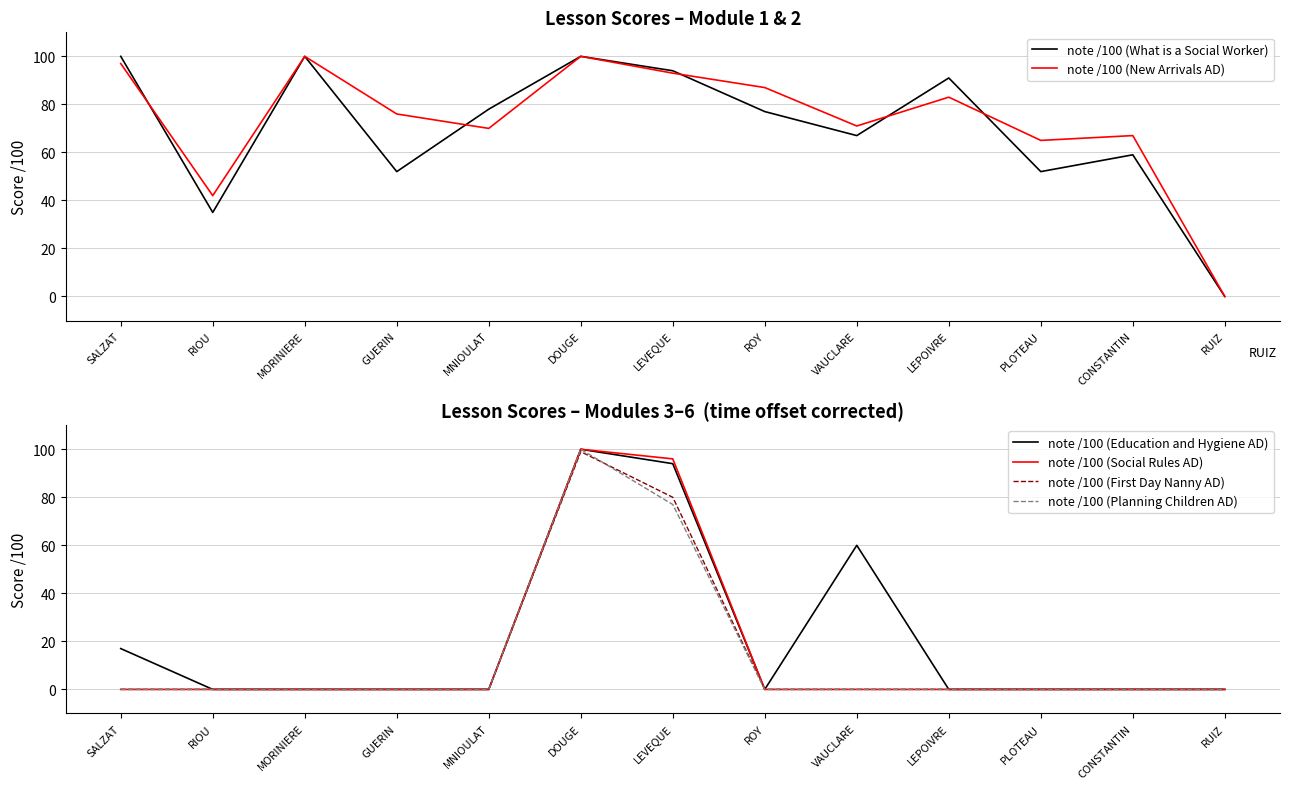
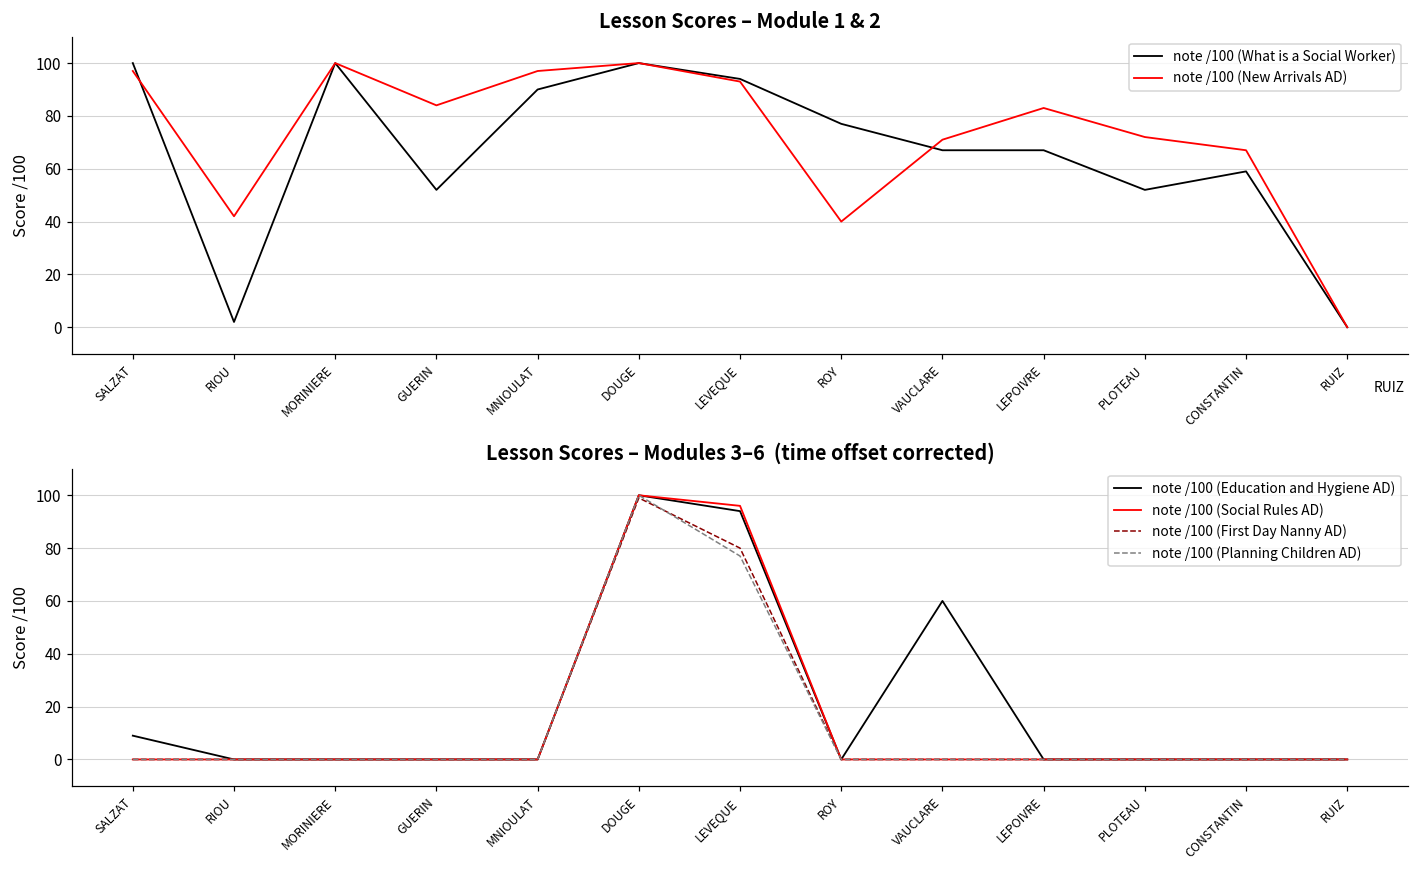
Lesson Scores – Module 1 & 2, note /100 (What is a Social Worker), RIOU: 35 -> 2
Lesson Scores – Module 1 & 2, note /100 (New Arrivals AD), GUERIN: 76 -> 84
Lesson Scores – Module 1 & 2, note /100 (What is a Social Worker), MNIOULAT: 78 -> 90
Lesson Scores – Module 1 & 2, note /100 (New Arrivals AD), MNIOULAT: 70 -> 97
Lesson Scores – Module 1 & 2, note /100 (New Arrivals AD), ROY: 87 -> 40
Lesson Scores – Module 1 & 2, note /100 (What is a Social Worker), LEPOIVRE: 91 -> 67
Lesson Scores – Module 1 & 2, note /100 (New Arrivals AD), PLOTEAU: 65 -> 72
Lesson Scores – Modules 3–6 (time offset corrected), note /100 (Education and Hygiene AD), SALZAT: 17 -> 9
